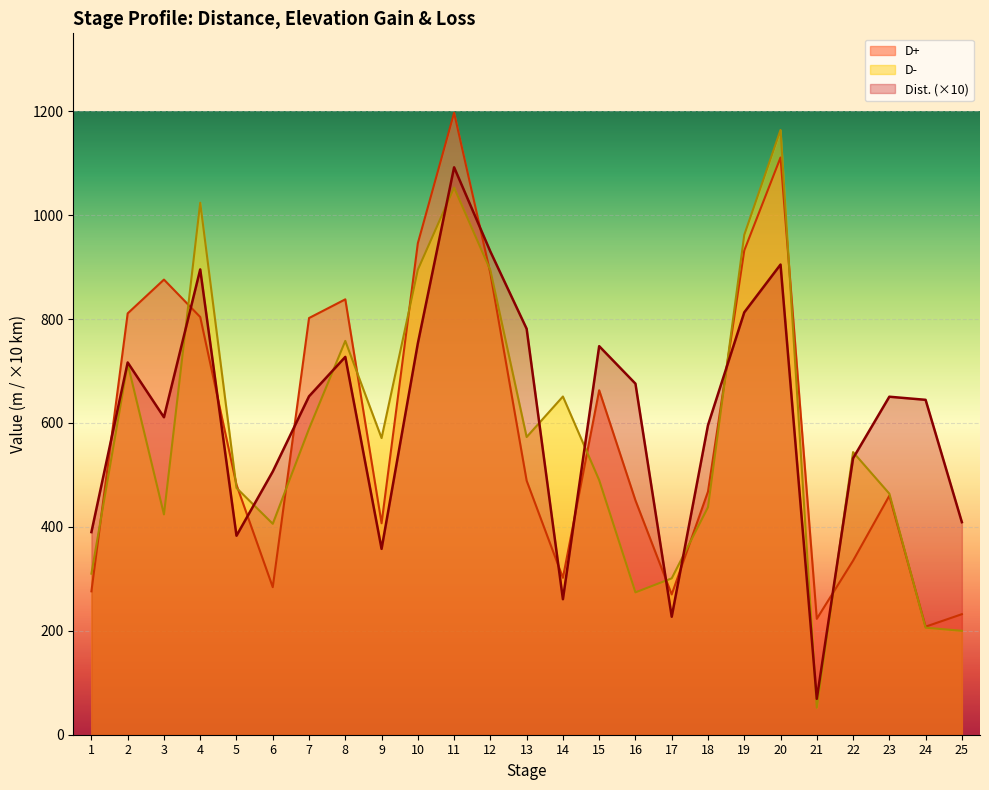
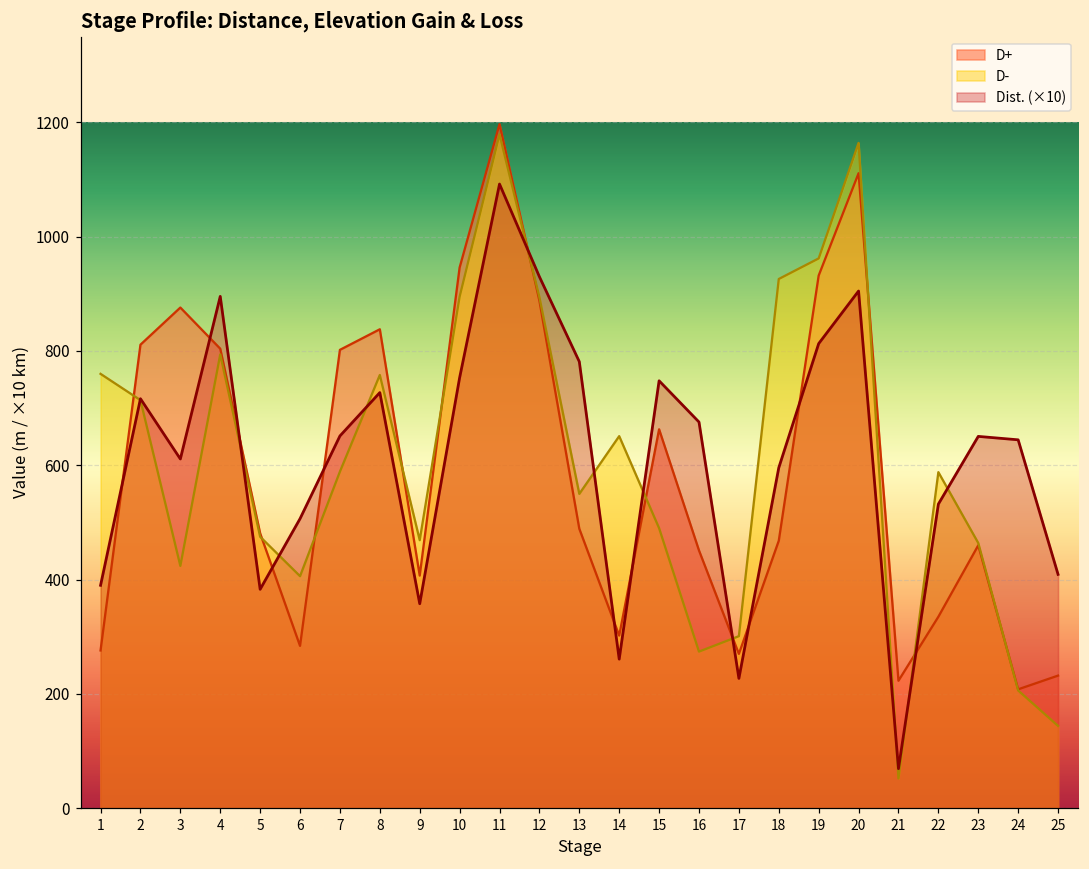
D-, 1: 310 -> 760
D-, 4: 1020 -> 790
D-, 9: 570 -> 470
D-, 11: 1050 -> 1180
D-, 13: 570 -> 550
D-, 18: 440 -> 930
D-, 22: 540 -> 590
D-, 25: 200 -> 140
